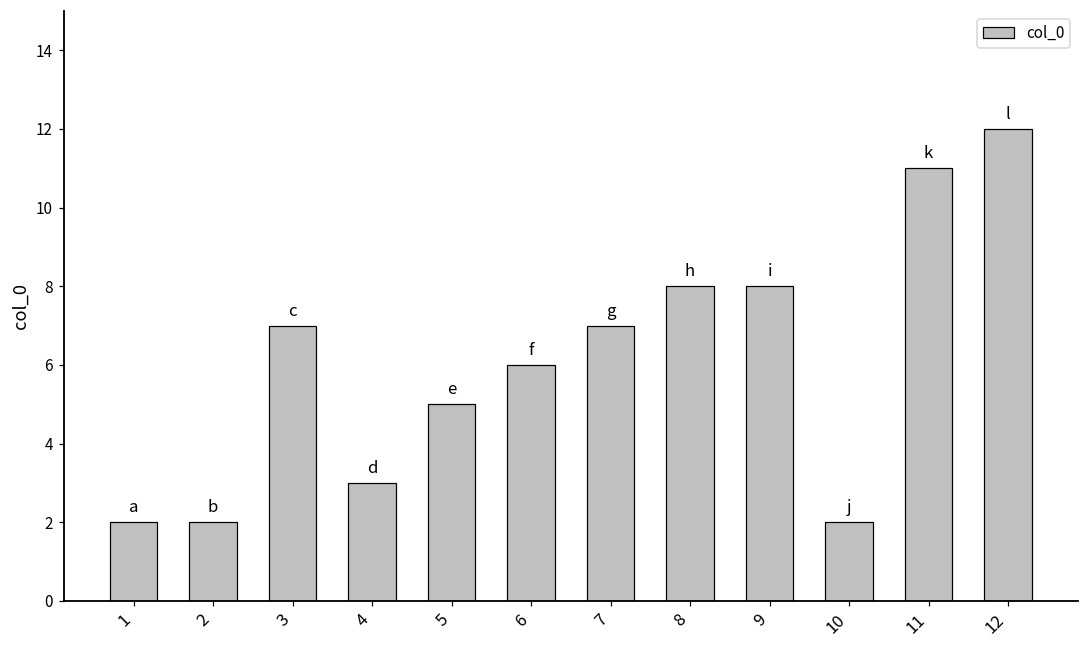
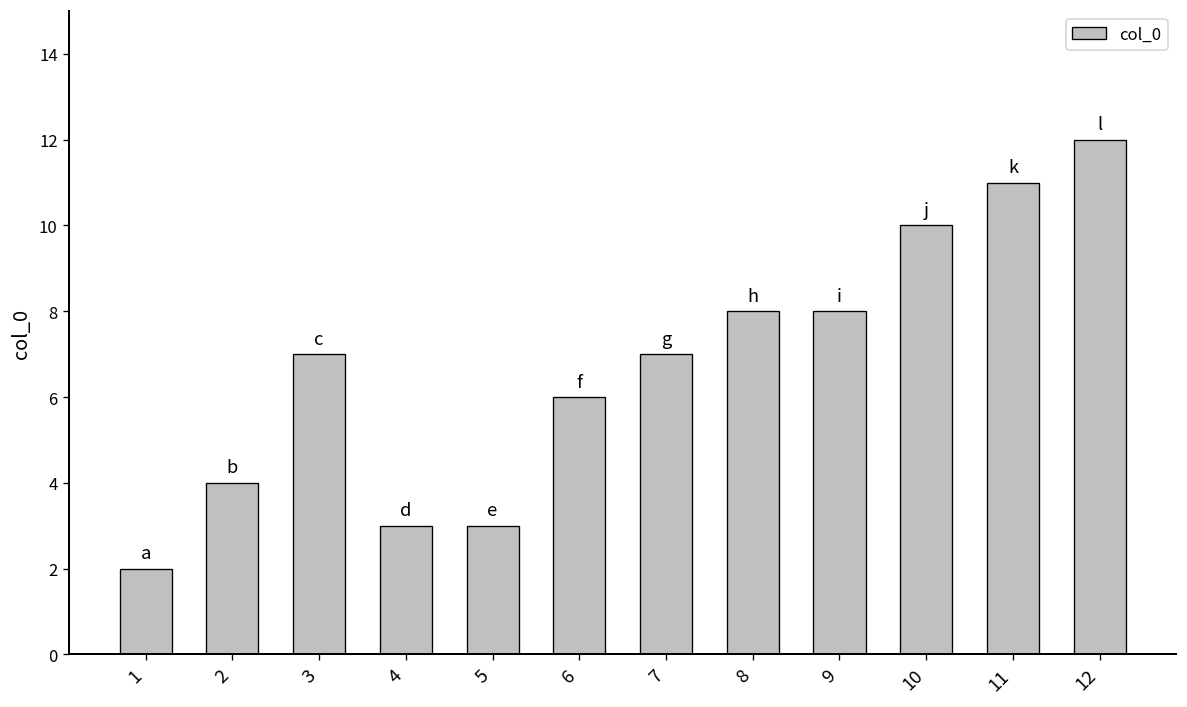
2: 2 -> 4
5: 5 -> 3
10: 2 -> 10
